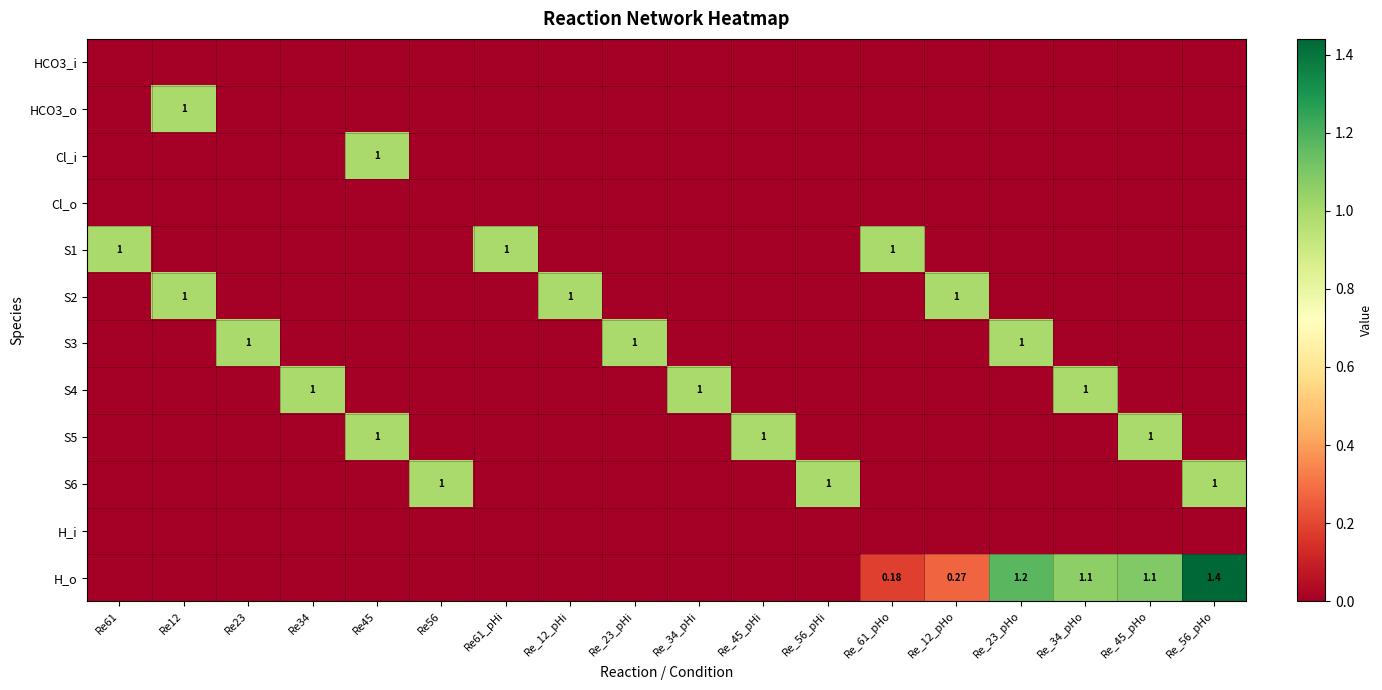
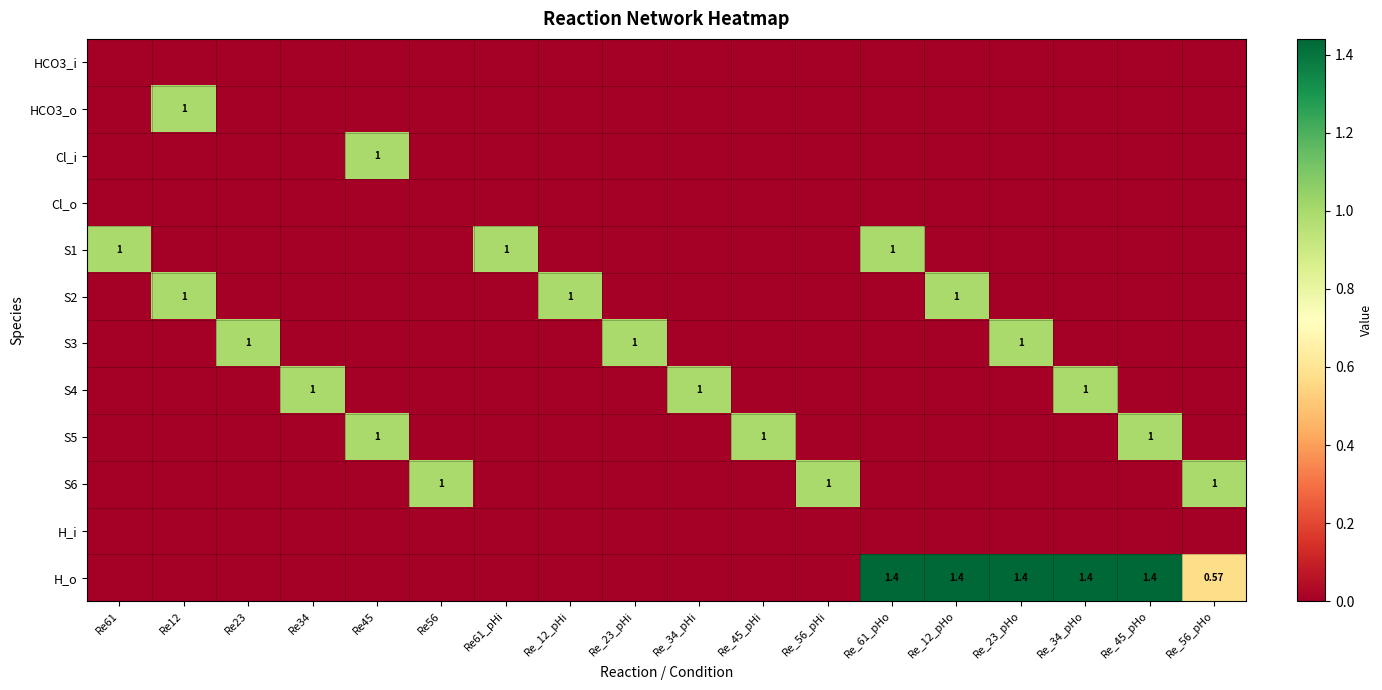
H_o, Re_61_pHo: 0.18 -> 1.4
H_o, Re_12_pHo: 0.27 -> 1.4
H_o, Re_23_pHo: 1.2 -> 1.4
H_o, Re_34_pHo: 1.1 -> 1.4
H_o, Re_45_pHo: 1.1 -> 1.4
H_o, Re_56_pHo: 1.4 -> 0.57
